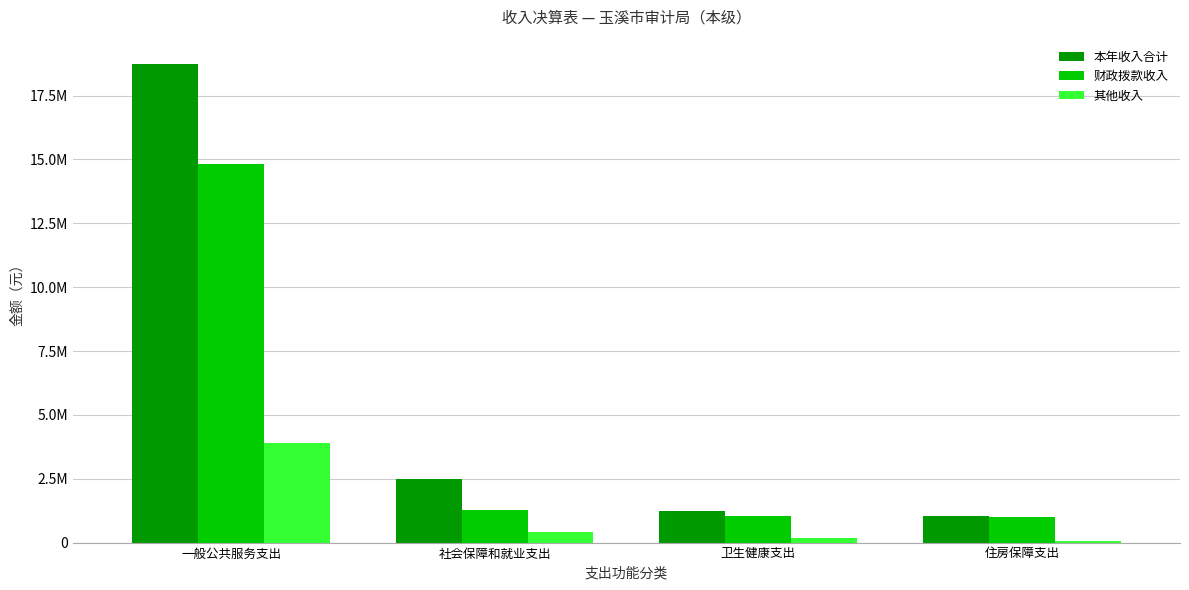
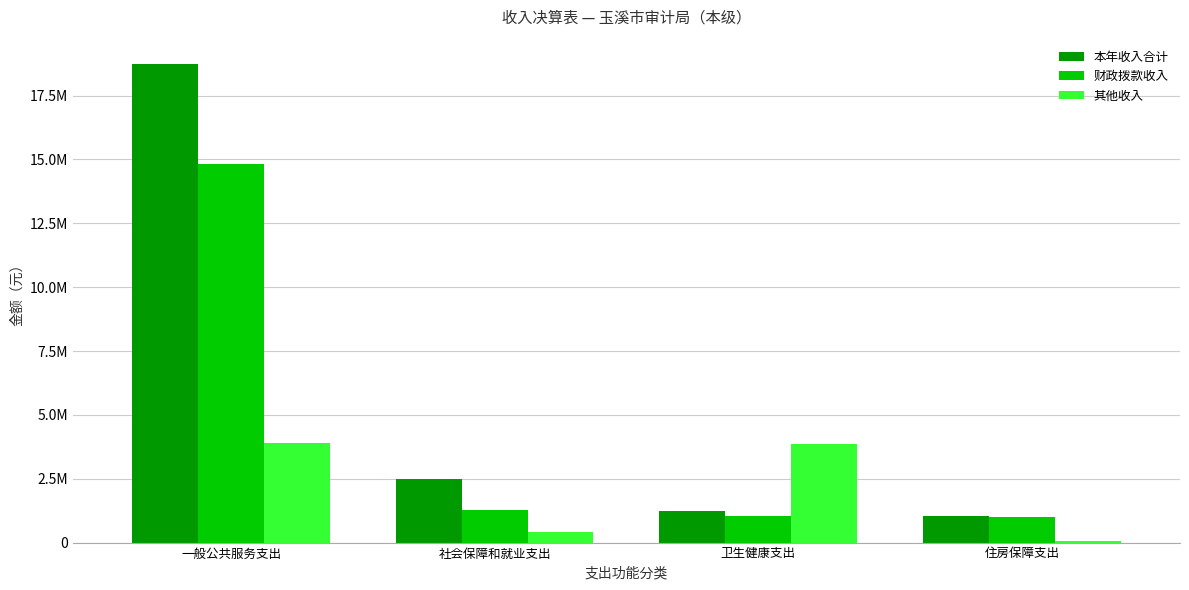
其他收入, 卫生健康支出: 200000 -> 3900000
